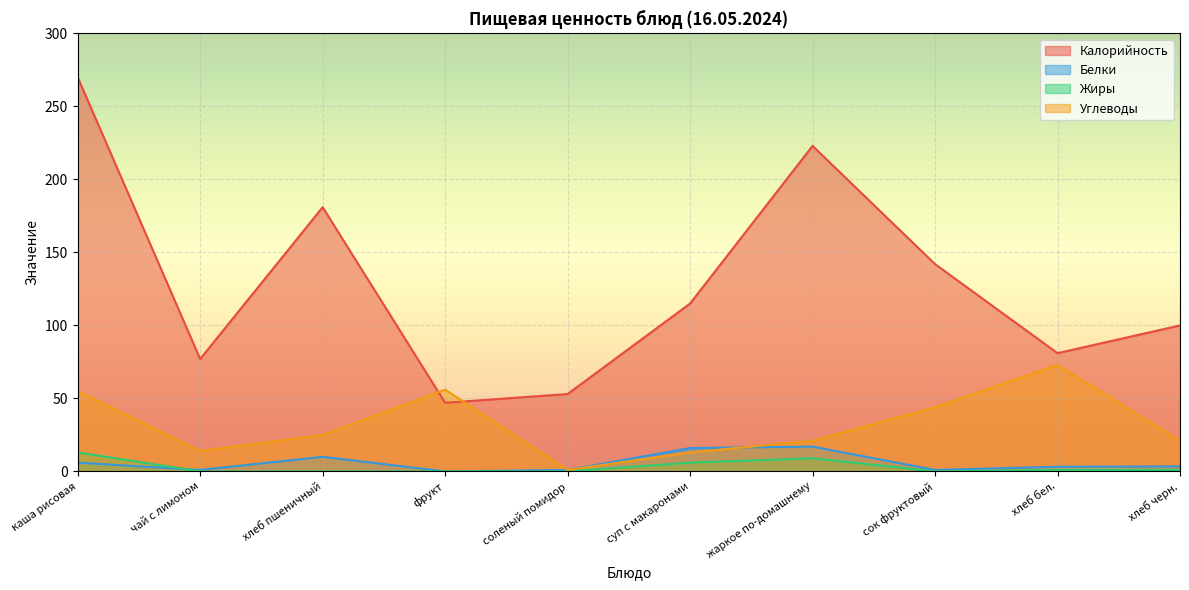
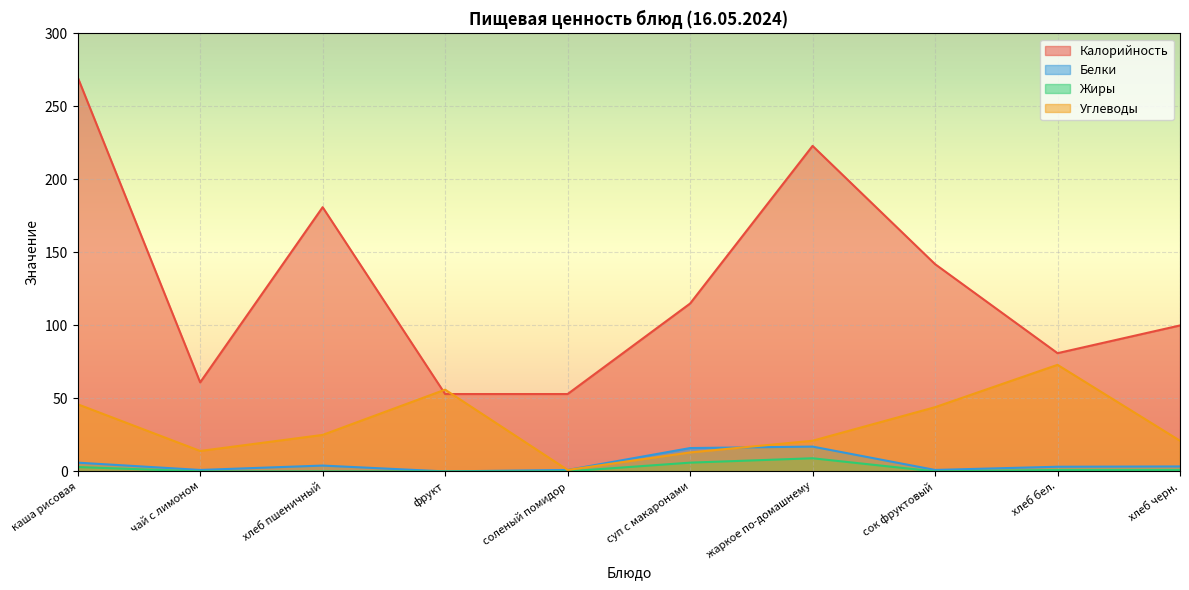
Жиры, каша рисовая: 13 -> 3
Углеводы, каша рисовая: 55 -> 46
Калорийность, чай с лимоном: 77 -> 61
Белки, хлеб пшеничный: 10 -> 4
Калорийность, фрукт: 47 -> 53
